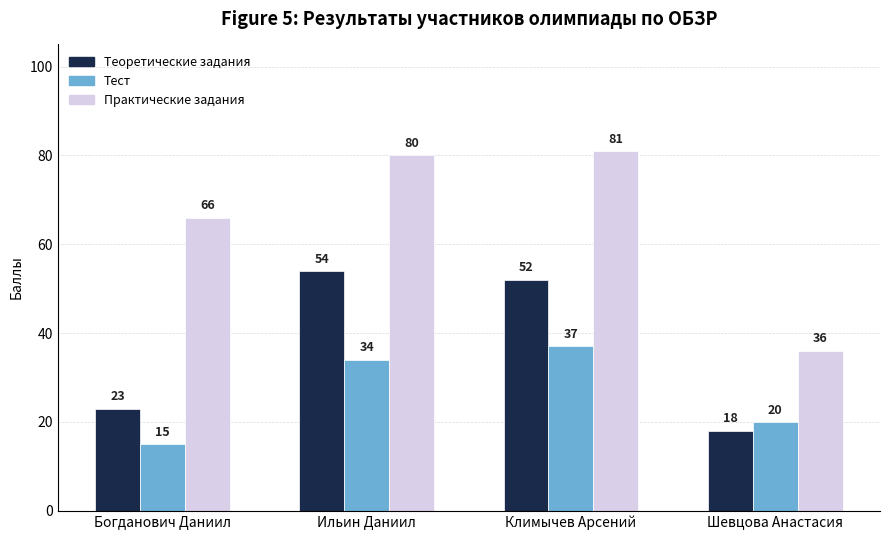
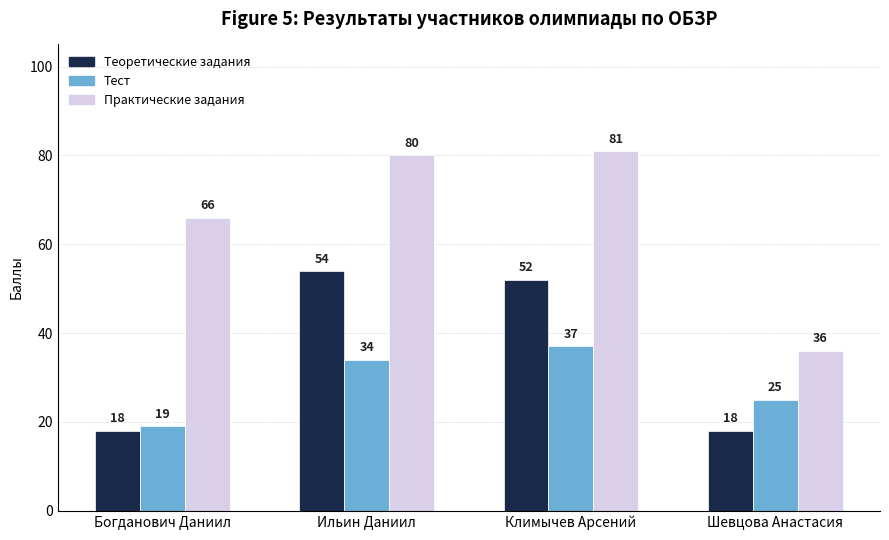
Теоретические задания, Богданович Даниил: 23 -> 18
Тест, Богданович Даниил: 15 -> 19
Тест, Шевцова Анастасия: 20 -> 25
